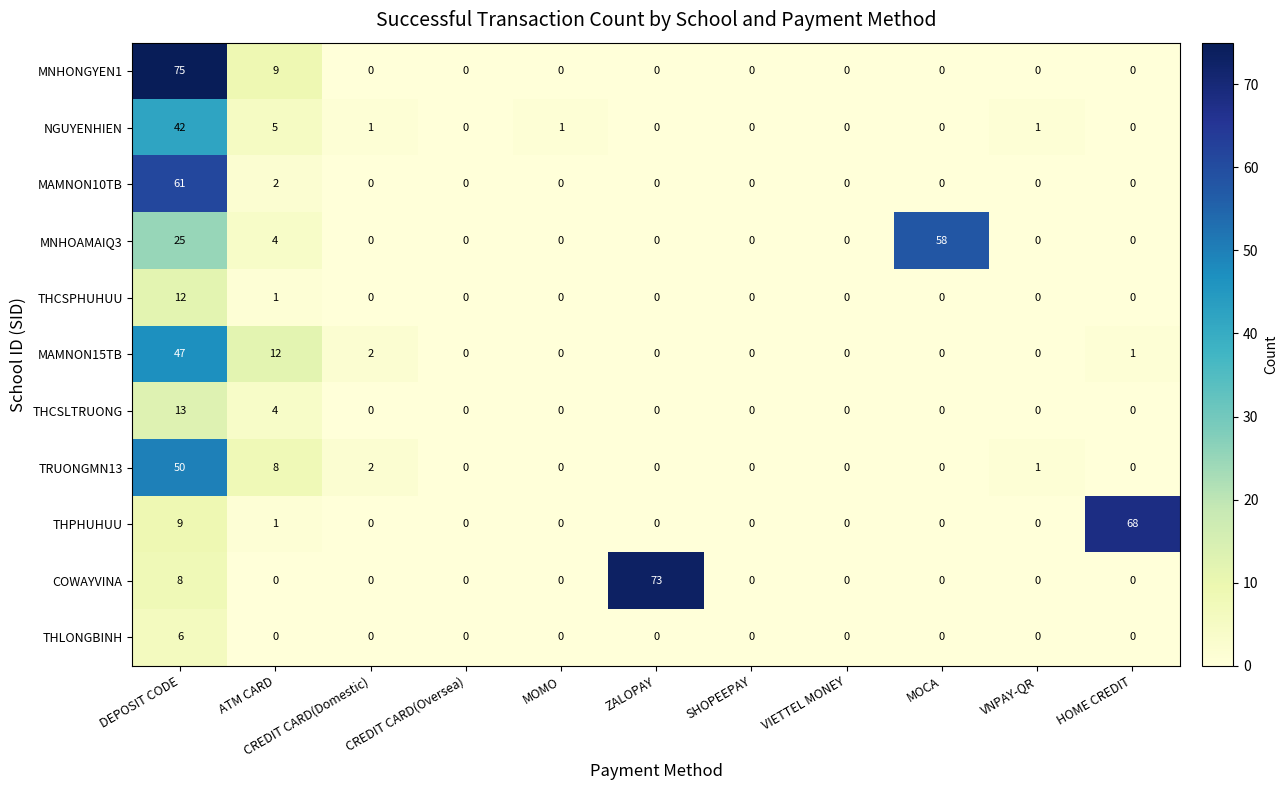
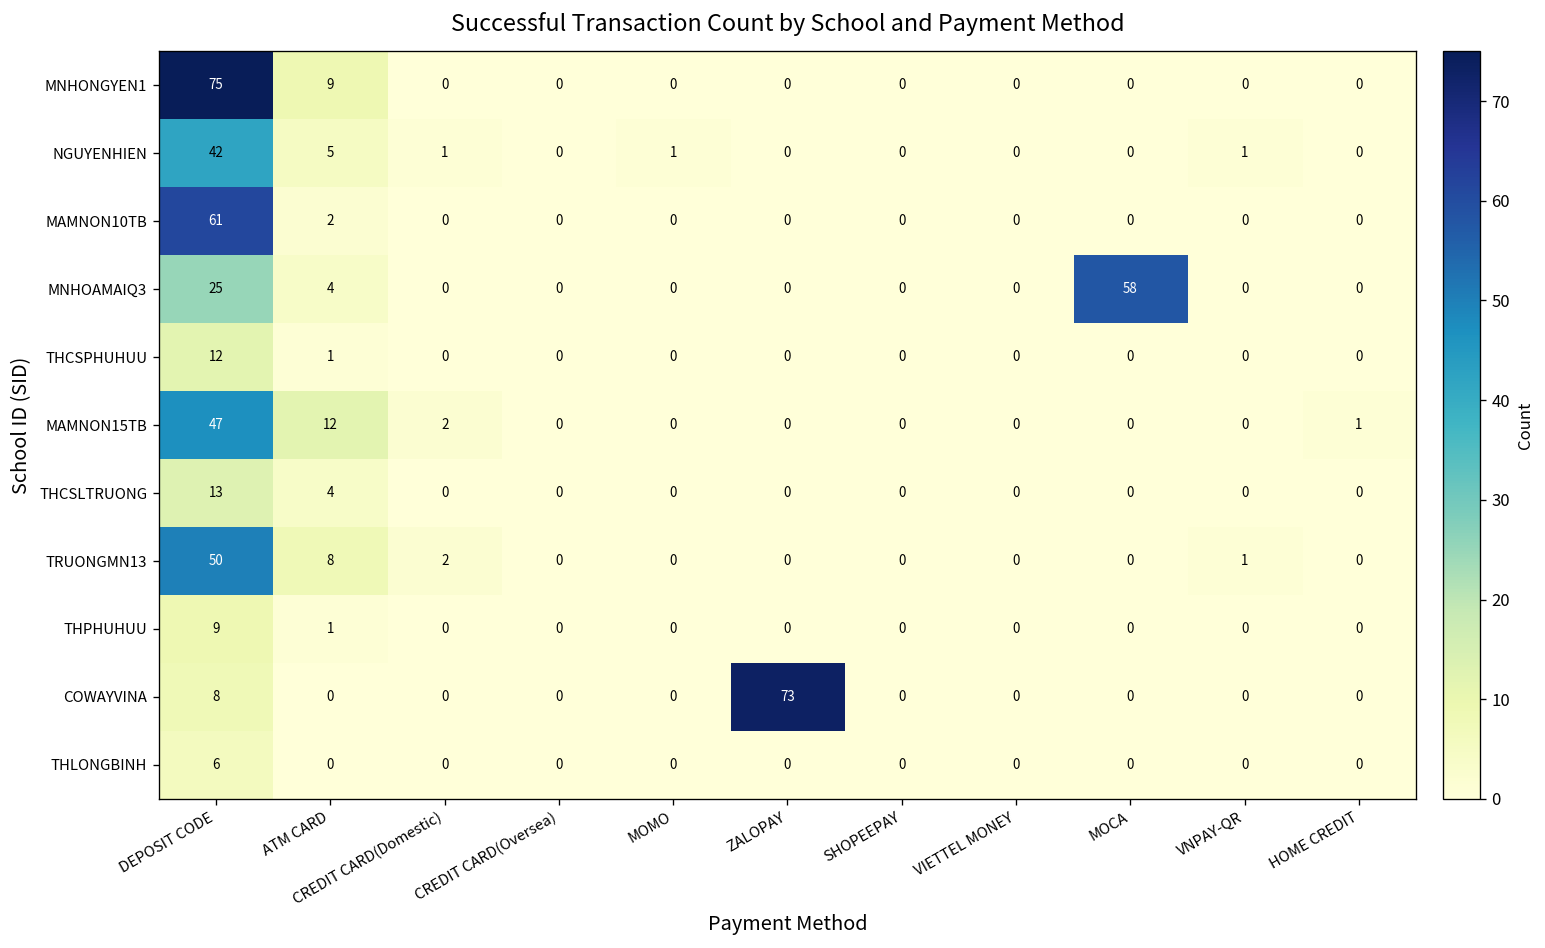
THPHUHUU, HOME CREDIT: 68 -> 0
